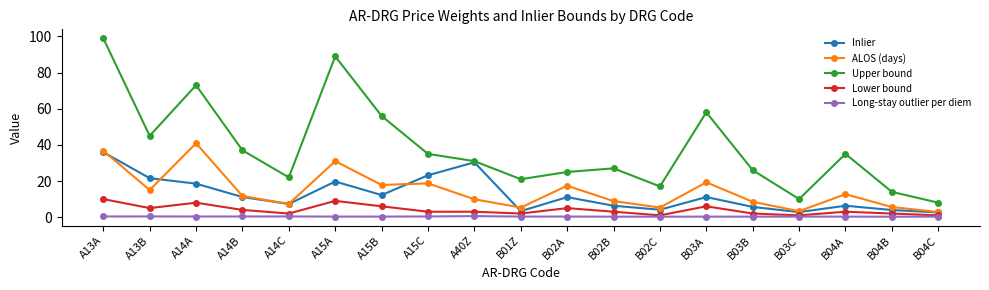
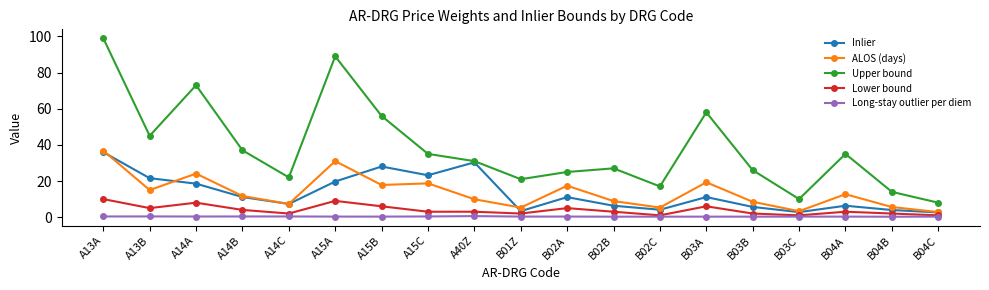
ALOS (days), A14A: 41 -> 24
Inlier, A15B: 12 -> 28
